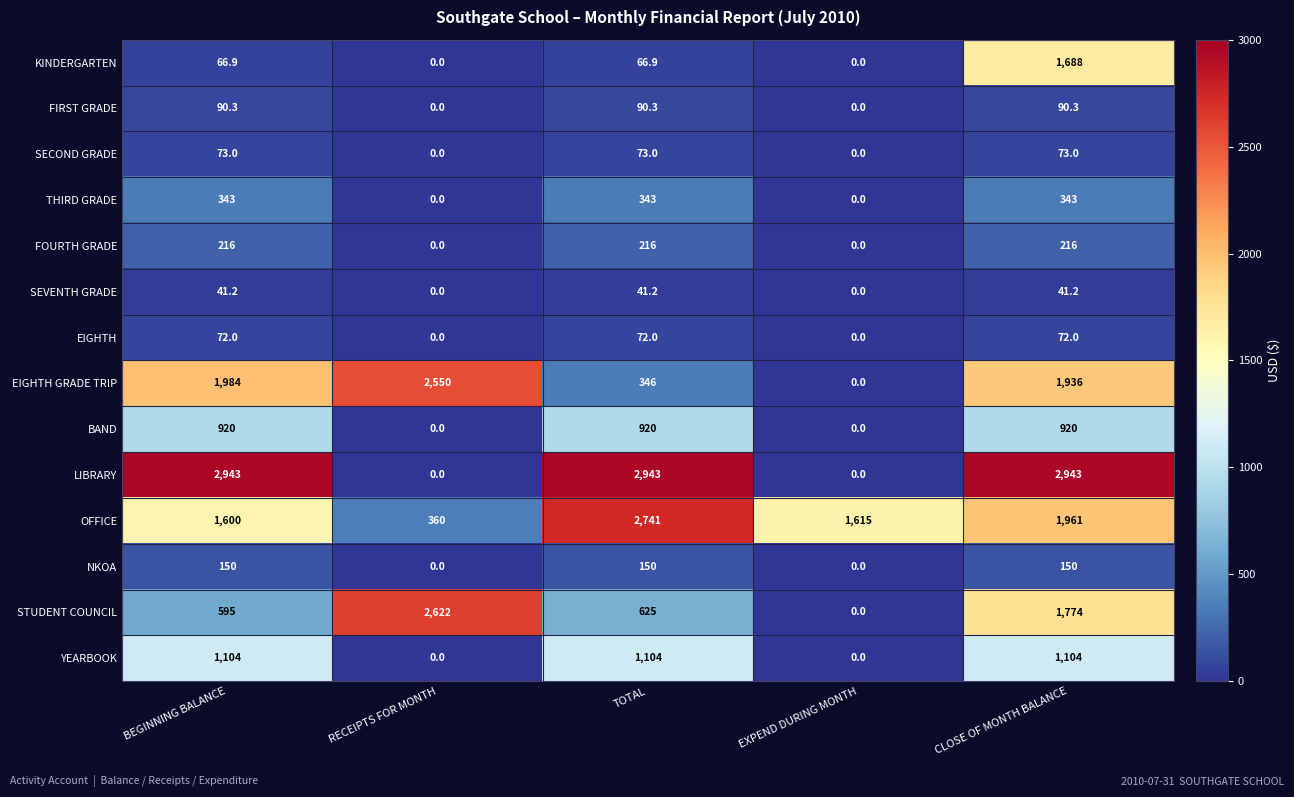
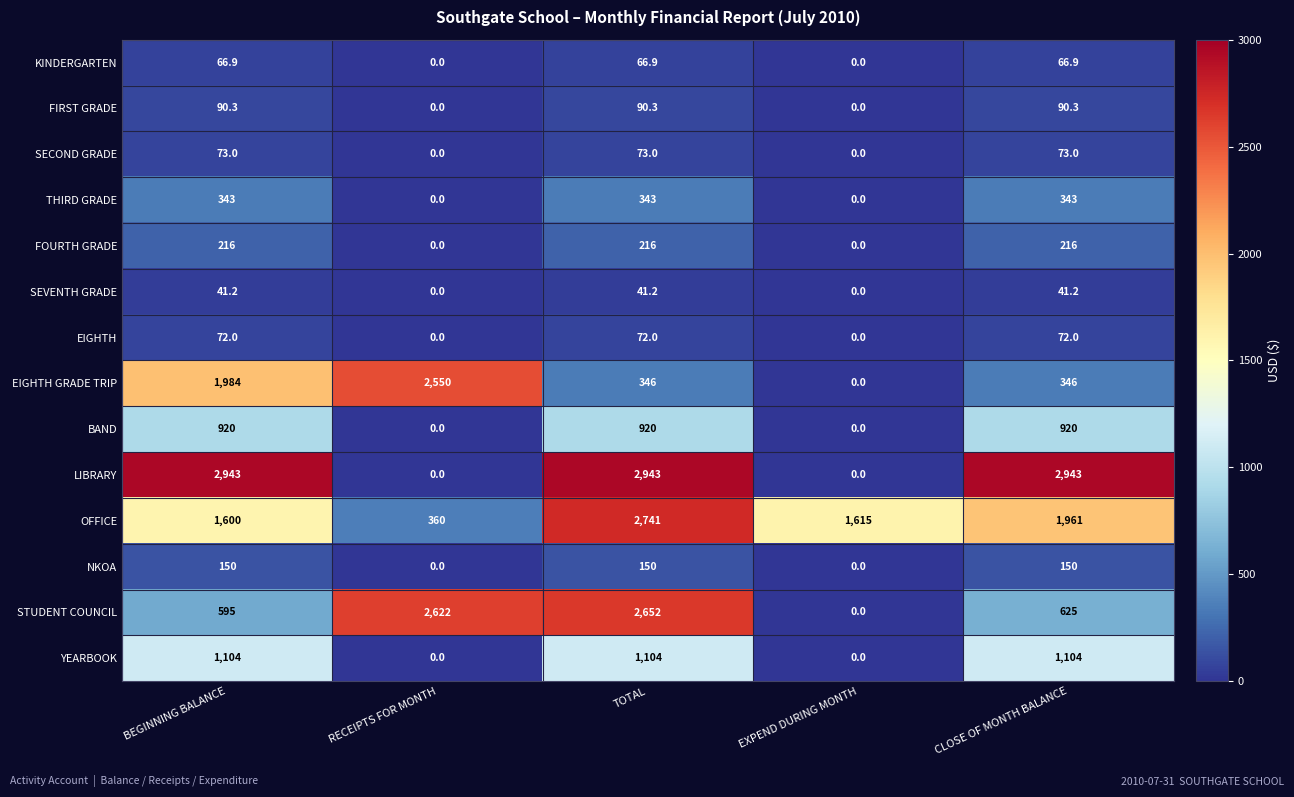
KINDERGARTEN, CLOSE OF MONTH BALANCE: 1,688 -> 66.9
EIGHTH GRADE TRIP, CLOSE OF MONTH BALANCE: 1,936 -> 346
STUDENT COUNCIL, TOTAL: 625 -> 2,652
STUDENT COUNCIL, CLOSE OF MONTH BALANCE: 1,774 -> 625
